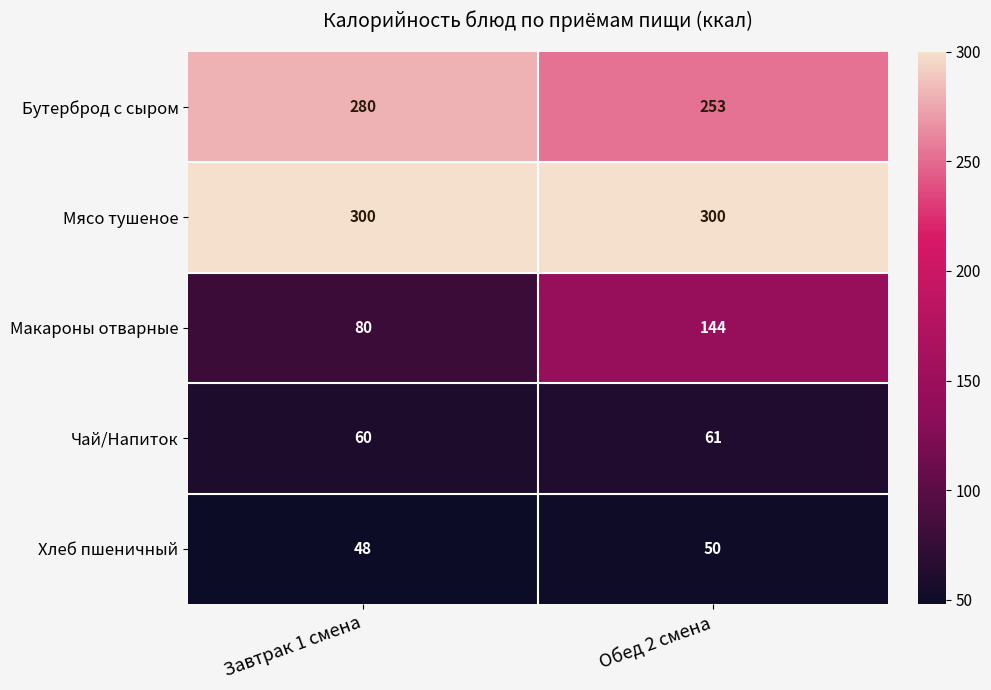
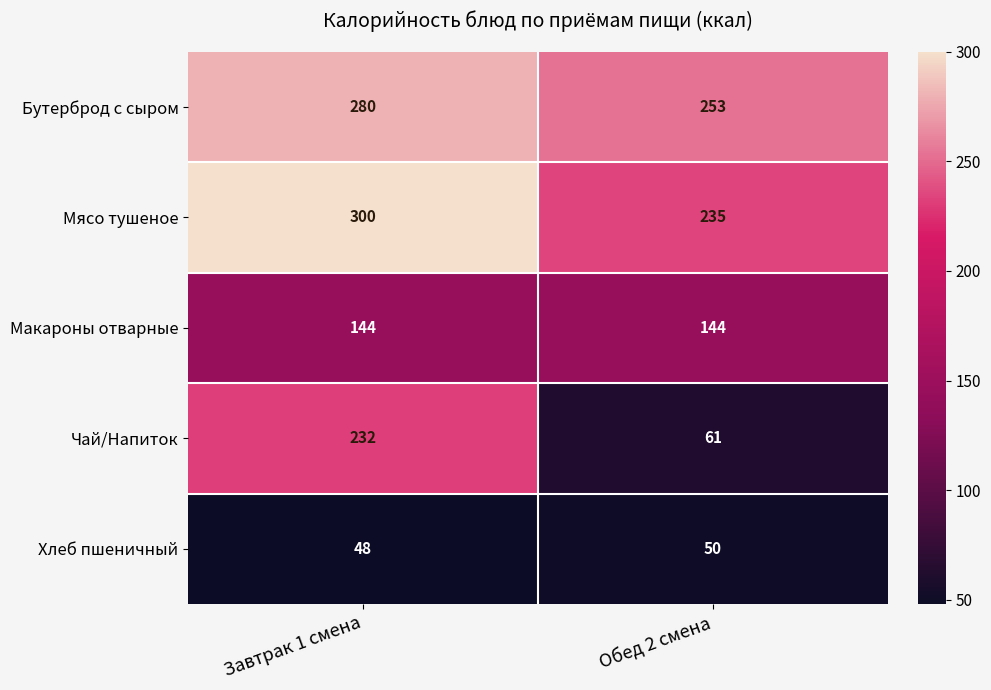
Мясо тушеное, Обед 2 смена: 300 -> 235
Макароны отварные, Завтрак 1 смена: 80 -> 144
Чай/Напиток, Завтрак 1 смена: 60 -> 232
